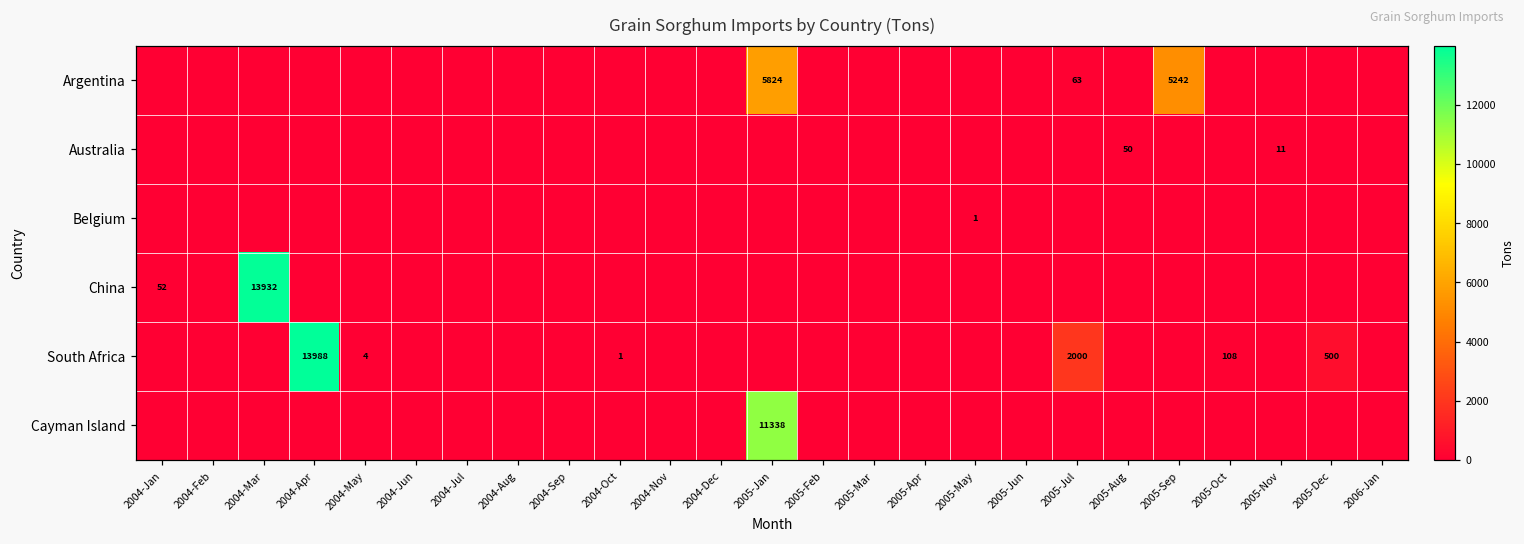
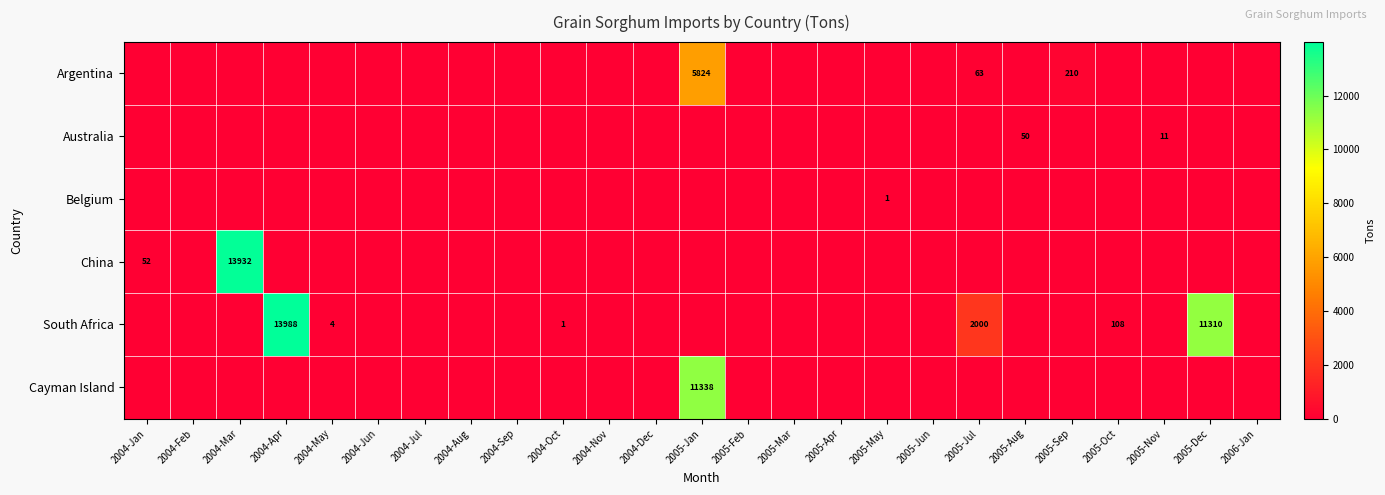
Argentina, 2005-Sep: 5242 -> 210
South Africa, 2005-Dec: 500 -> 11310
